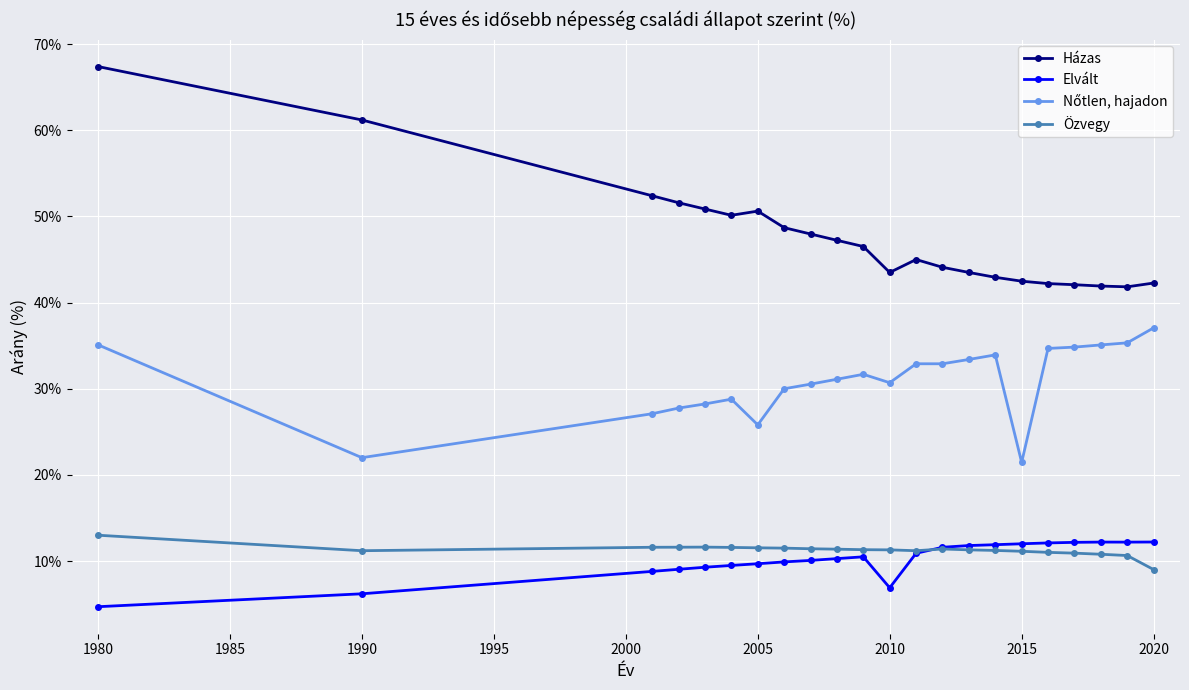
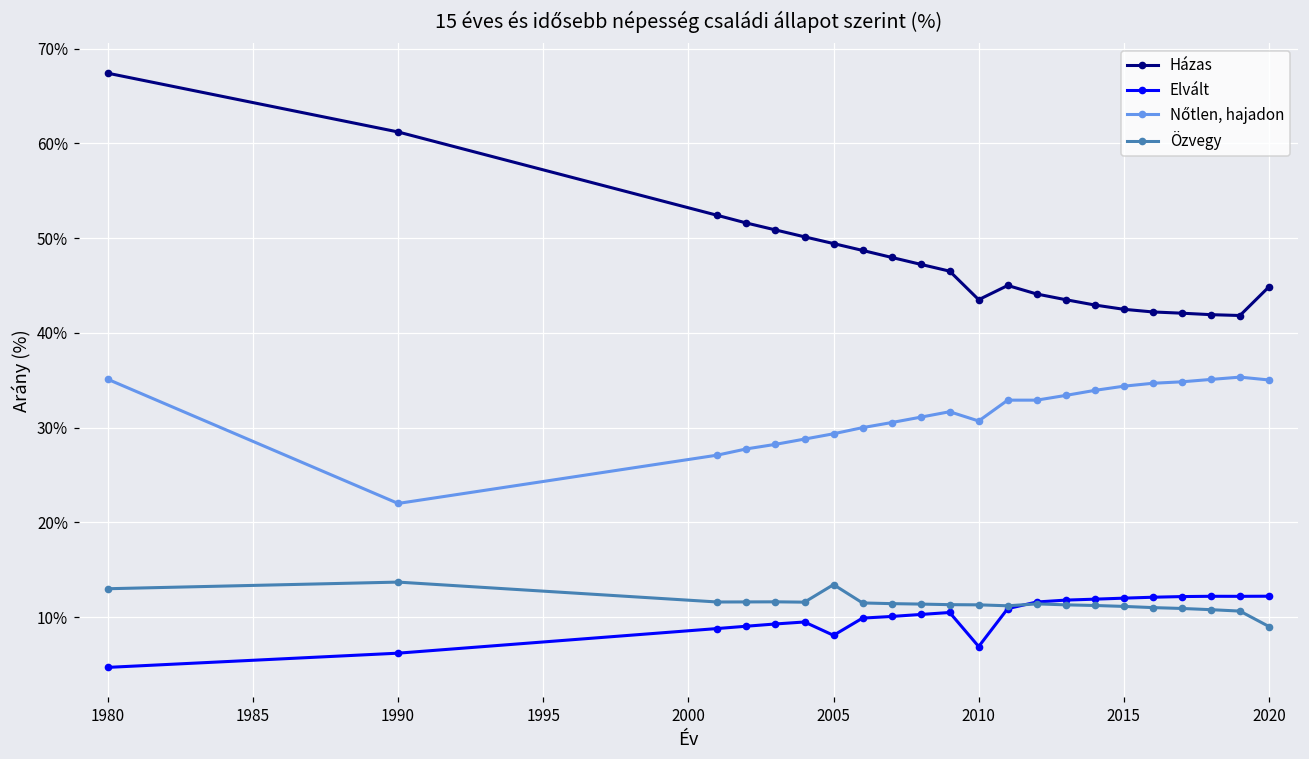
Özvegy, 1990: 11% -> 14%
Házas, 2005: 51% -> 49%
Elvált, 2005: 10% -> 8%
Nőtlen, hajadon, 2005: 26% -> 29%
Özvegy, 2005: 12% -> 13%
Nőtlen, hajadon, 2015: 21% -> 34%
Házas, 2020: 42% -> 45%
Nőtlen, hajadon, 2020: 37% -> 35%
